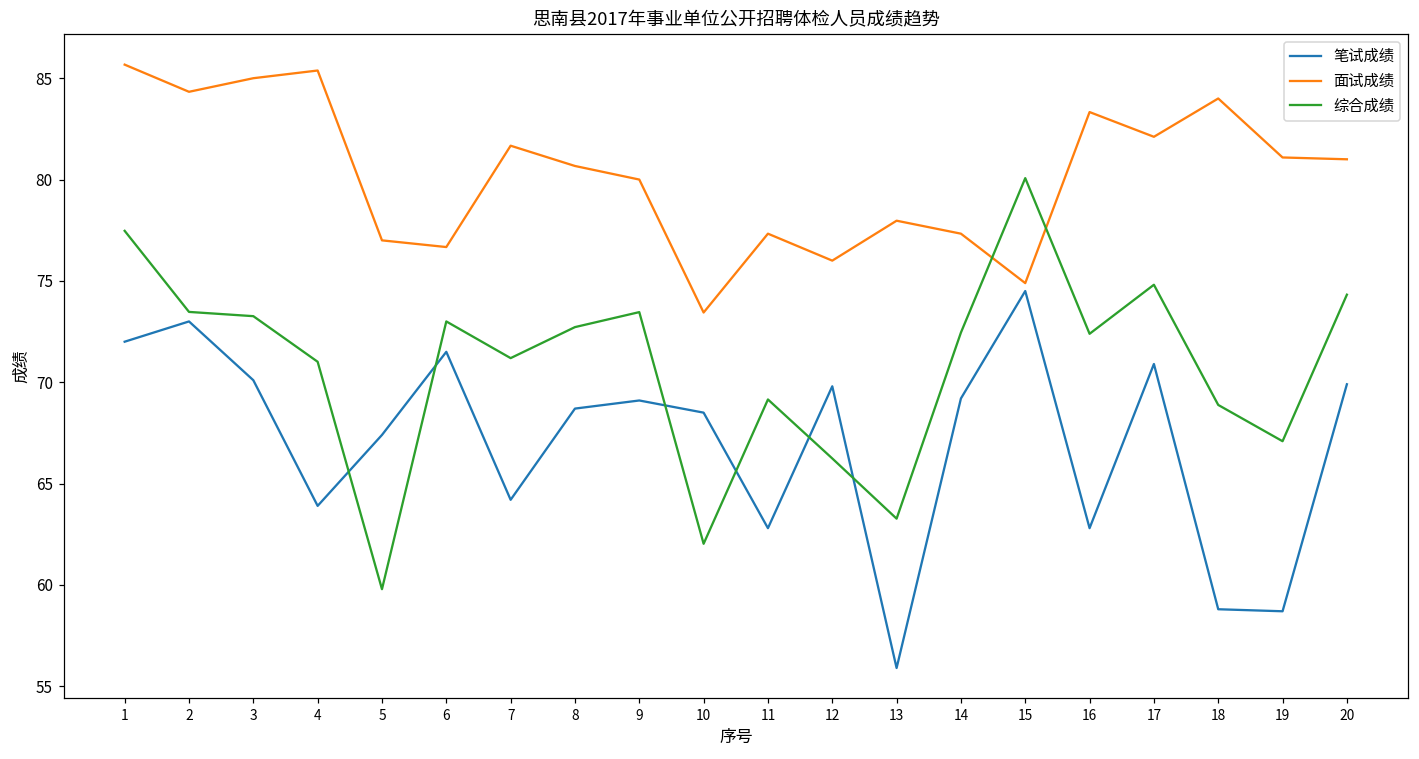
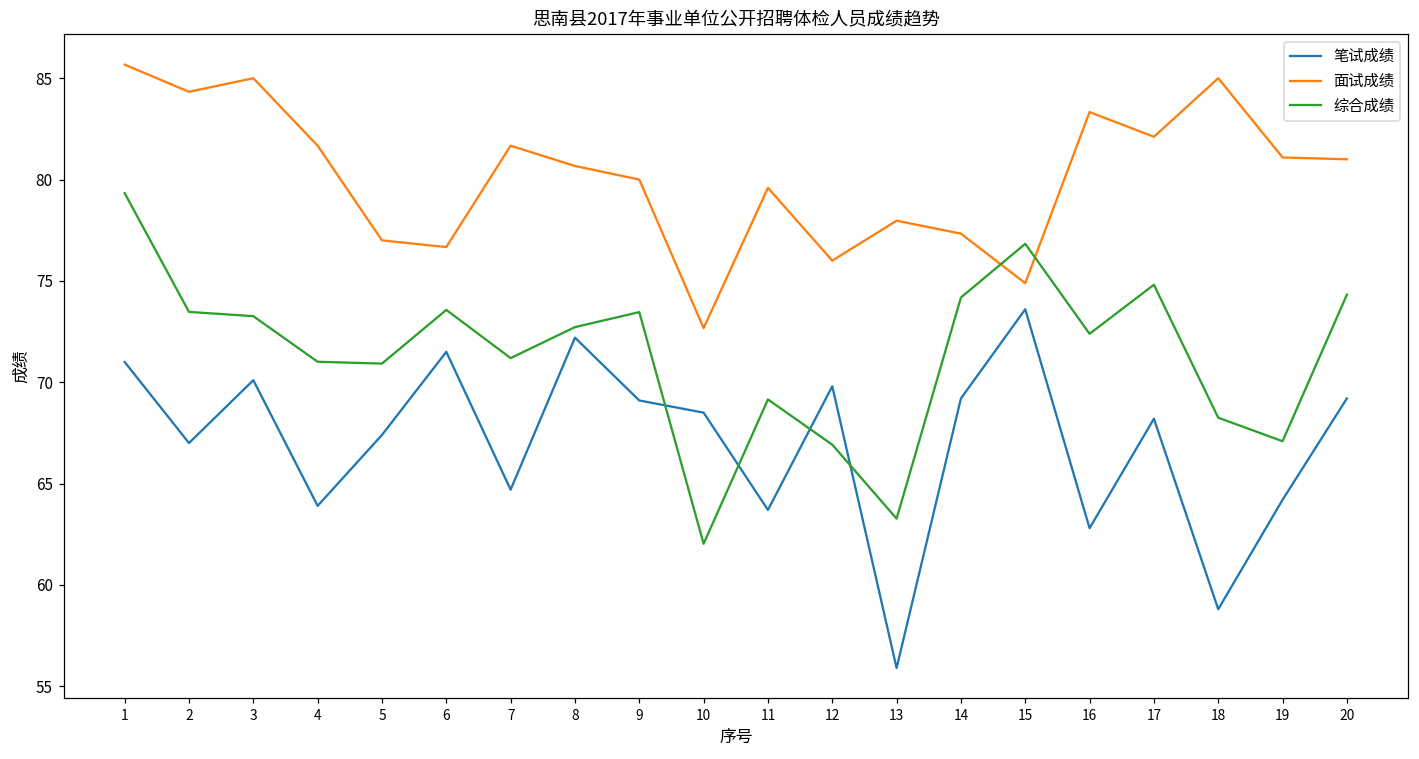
笔试成绩, 1: 72 -> 71
综合成绩, 1: 77.5 -> 79.3
笔试成绩, 2: 73 -> 67
面试成绩, 4: 85.4 -> 81.7
综合成绩, 5: 59.8 -> 70.9
综合成绩, 6: 73.0 -> 73.6
笔试成绩, 7: 64.2 -> 64.7
笔试成绩, 8: 68.7 -> 72.2
面试成绩, 10: 73.4 -> 72.7
笔试成绩, 11: 62.8 -> 63.7
面试成绩, 11: 77.3 -> 79.6
综合成绩, 12: 66.2 -> 66.9
综合成绩, 14: 72.5 -> 74.2
笔试成绩, 15: 74.5 -> 73.6
综合成绩, 15: 80.1 -> 76.8
笔试成绩, 17: 70.9 -> 68.2
面试成绩, 18: 84 -> 85
综合成绩, 18: 68.9 -> 68.3
笔试成绩, 19: 58.7 -> 64.2
笔试成绩, 20: 69.9 -> 69.2
